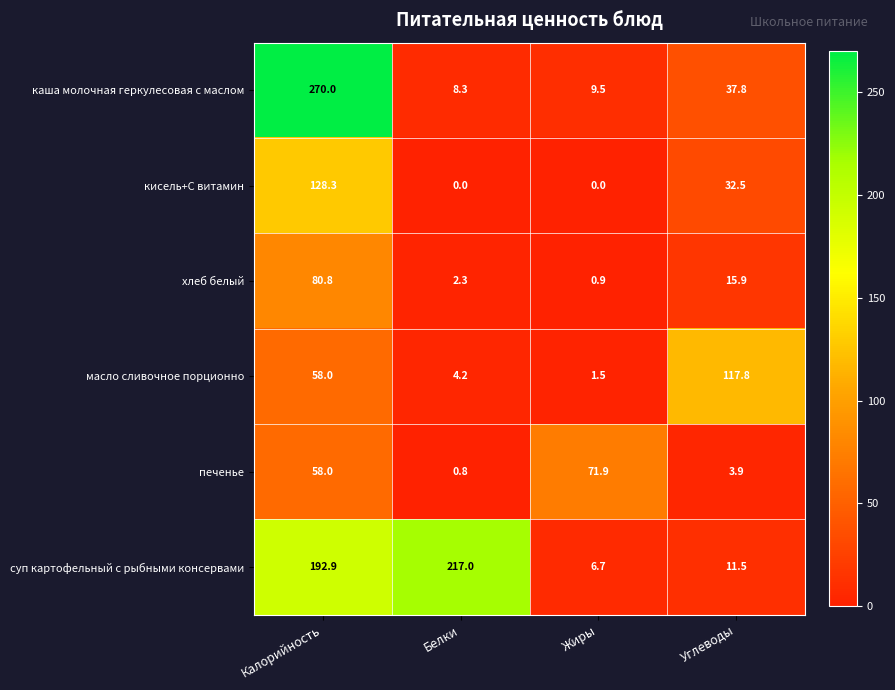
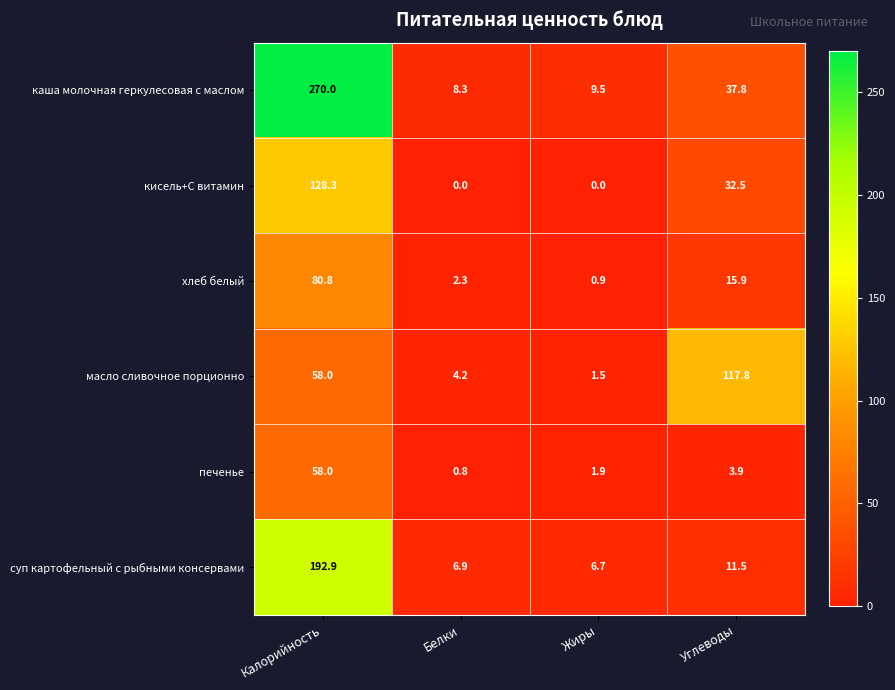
печенье, Жиры: 71.9 -> 1.9
суп картофельный с рыбными консервами, Белки: 217.0 -> 6.9
